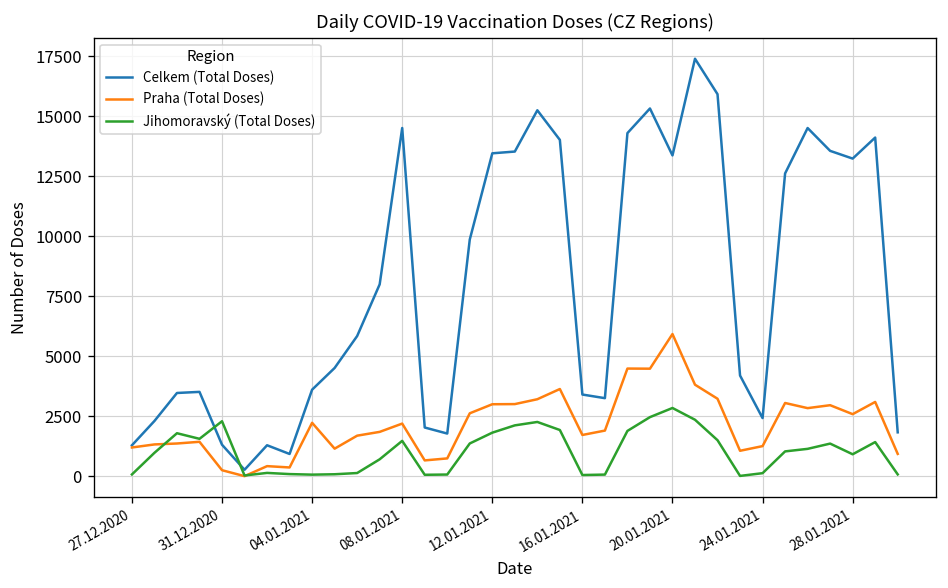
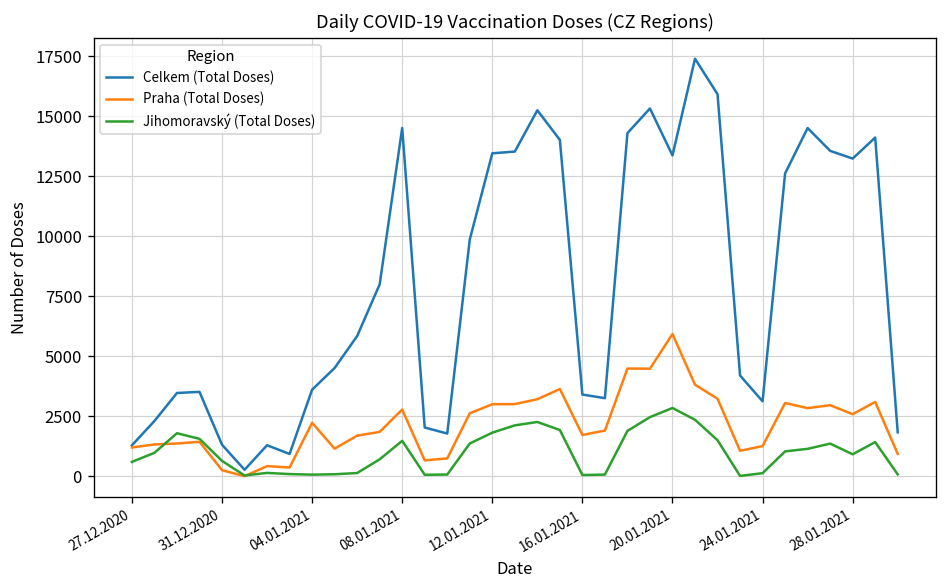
Jihomoravský (Total Doses), 27.12.2020: 100 -> 600
Jihomoravský (Total Doses), 31.12.2020: 2300 -> 600
Praha (Total Doses), 08.01.2021: 2200 -> 2800
Celkem (Total Doses), 24.01.2021: 2400 -> 3100
